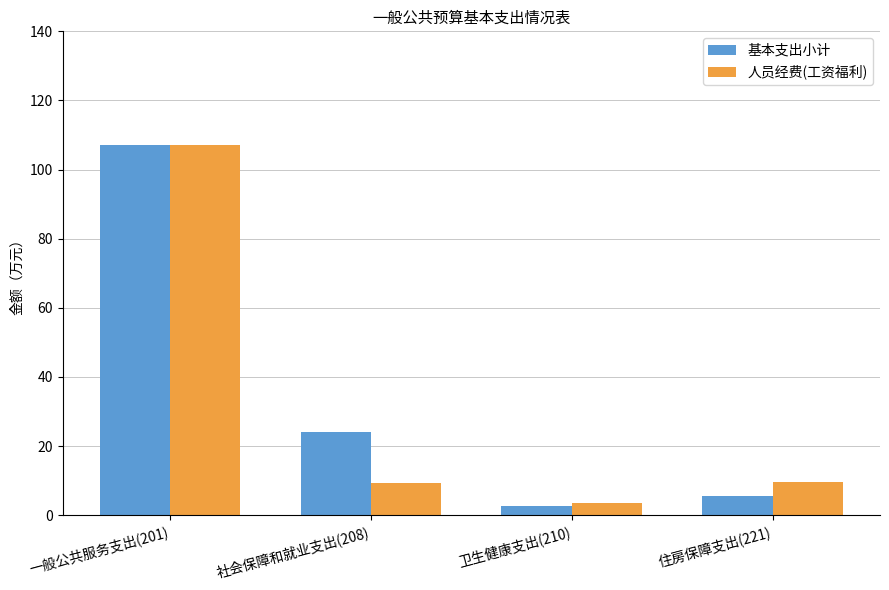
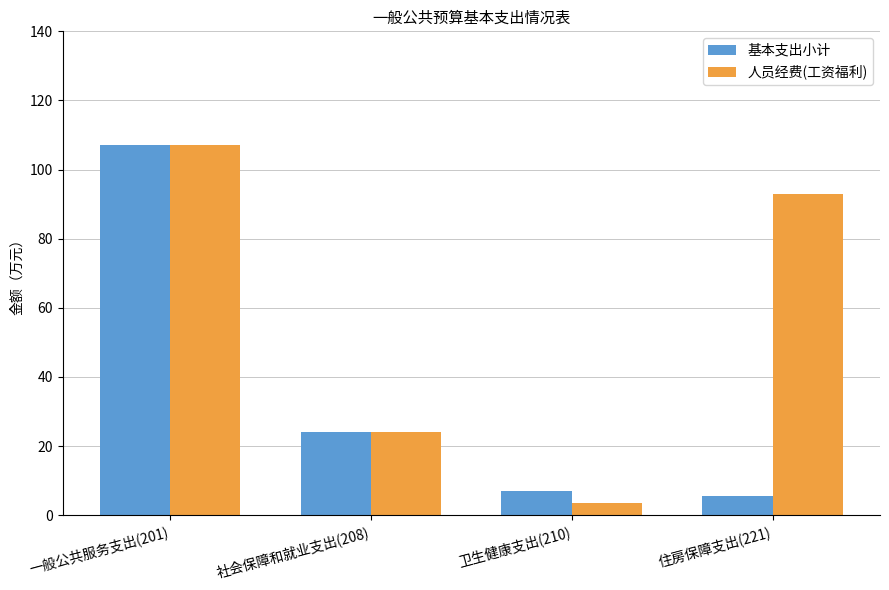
人员经费(工资福利), 社会保障和就业支出(208): 9 -> 24
基本支出小计, 卫生健康支出(210): 3 -> 7
人员经费(工资福利), 住房保障支出(221): 9 -> 93
